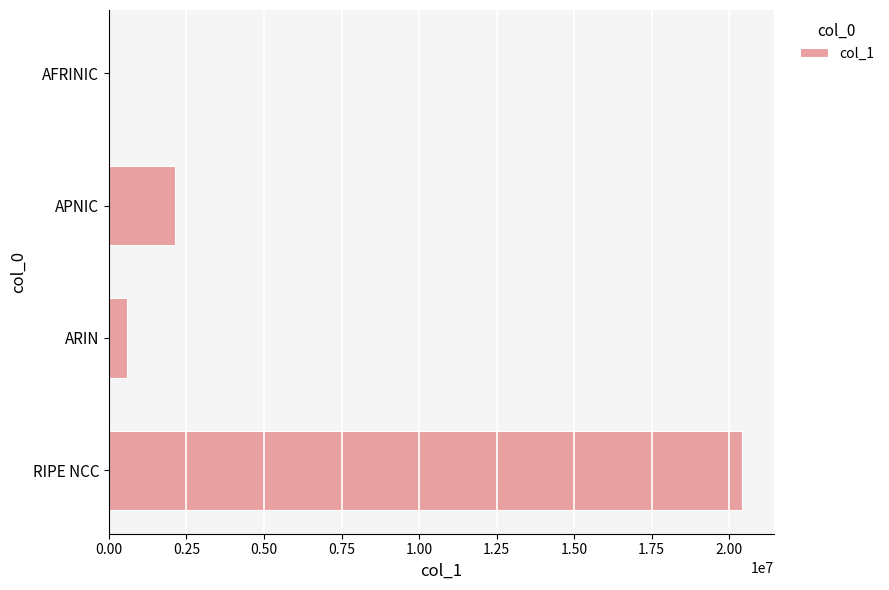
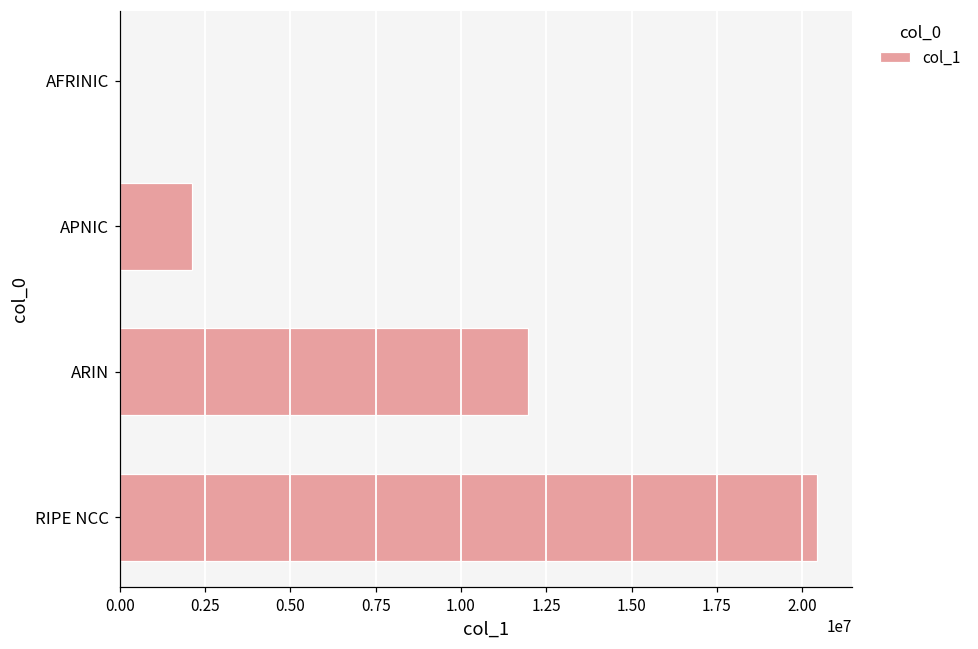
ARIN: 600000 -> 12000000
